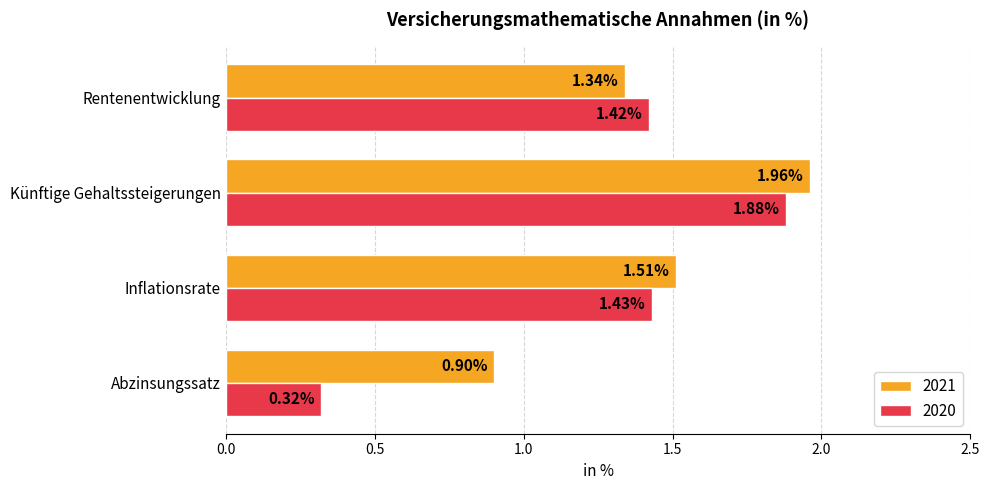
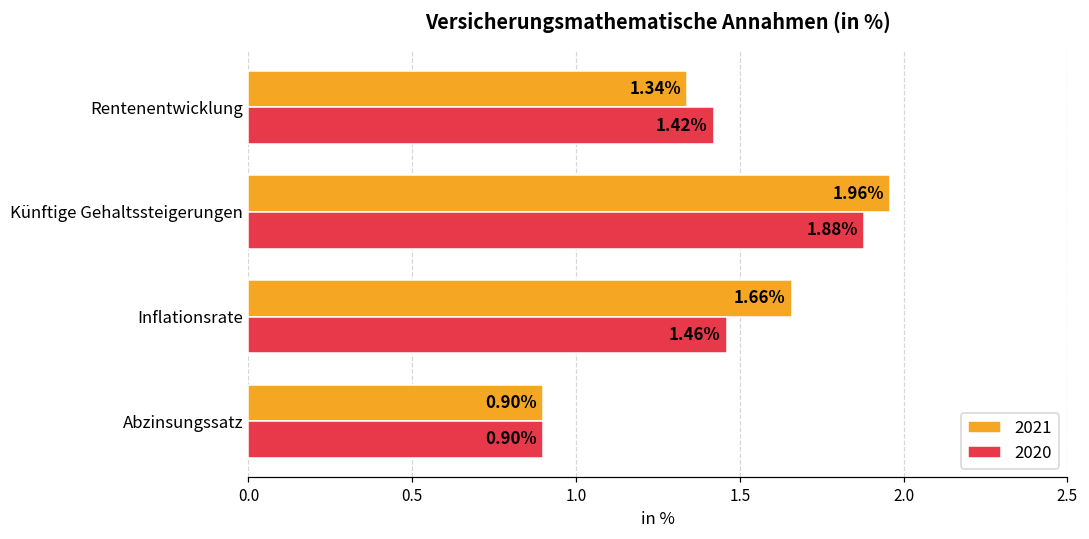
2021, Inflationsrate: 1.51% -> 1.66%
2020, Inflationsrate: 1.43% -> 1.46%
2020, Abzinsungssatz: 0.32% -> 0.90%
